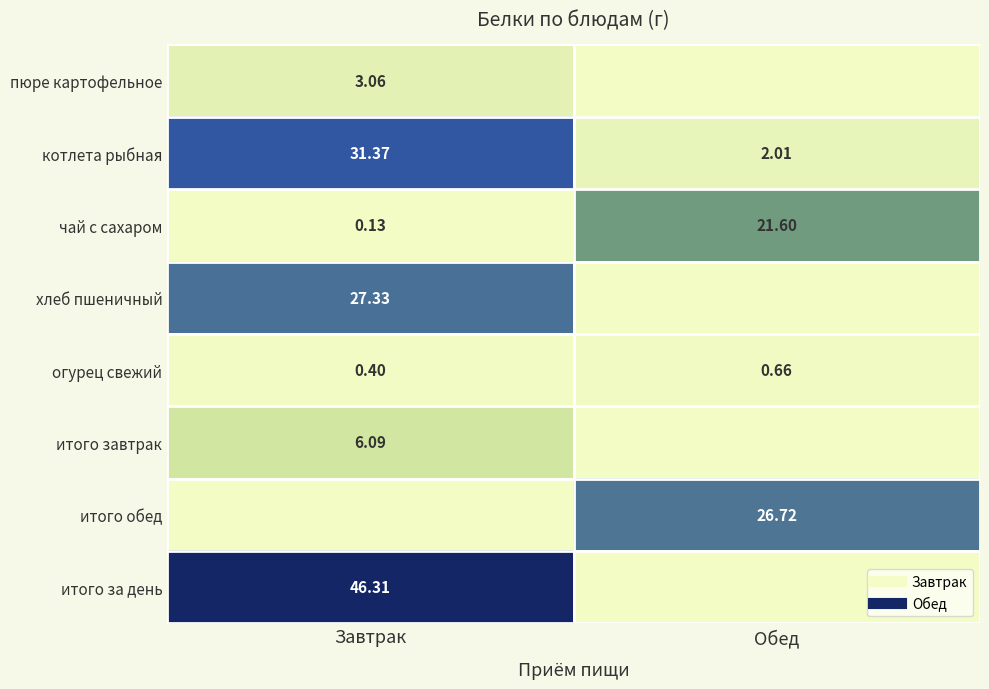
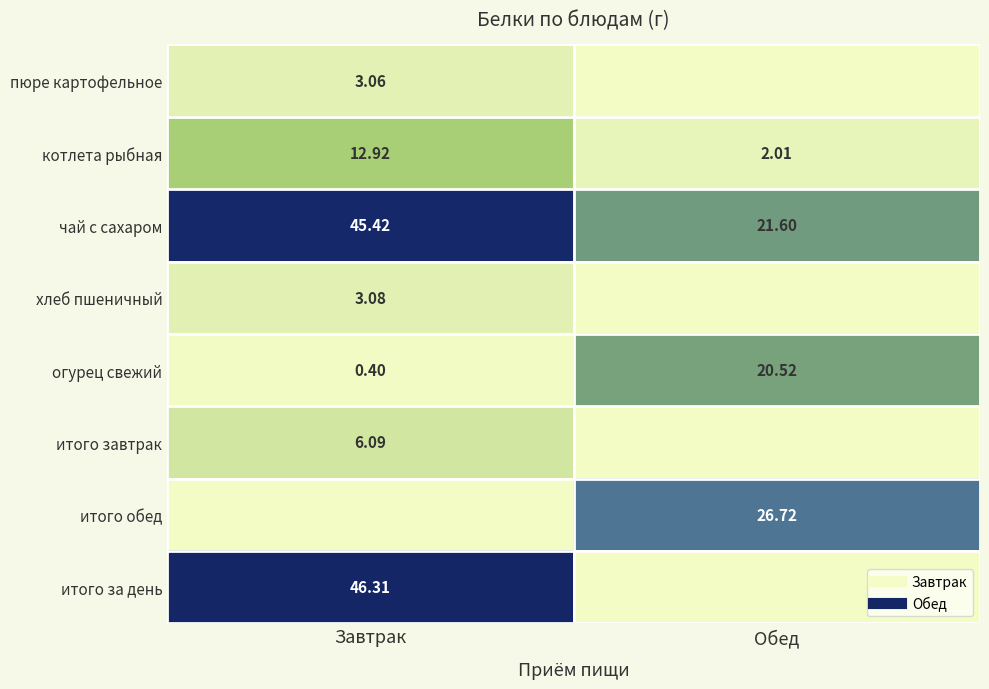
котлета рыбная, Завтрак: 31.37 -> 12.92
чай с сахаром, Завтрак: 0.13 -> 45.42
хлеб пшеничный, Завтрак: 27.33 -> 3.08
огурец свежий, Обед: 0.66 -> 20.52
